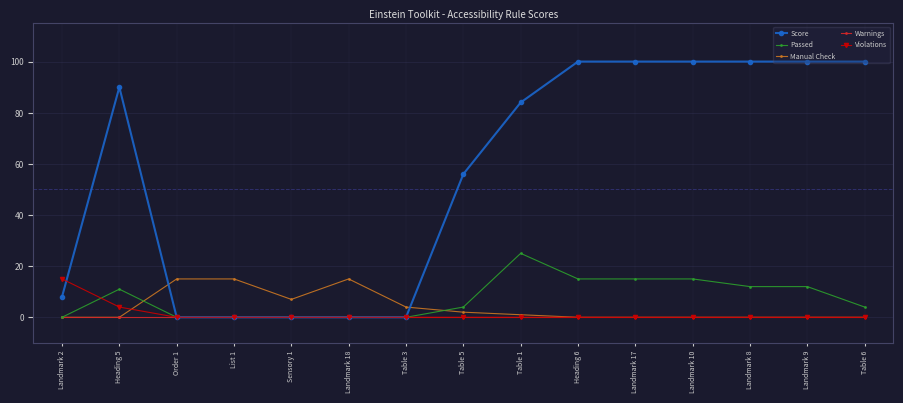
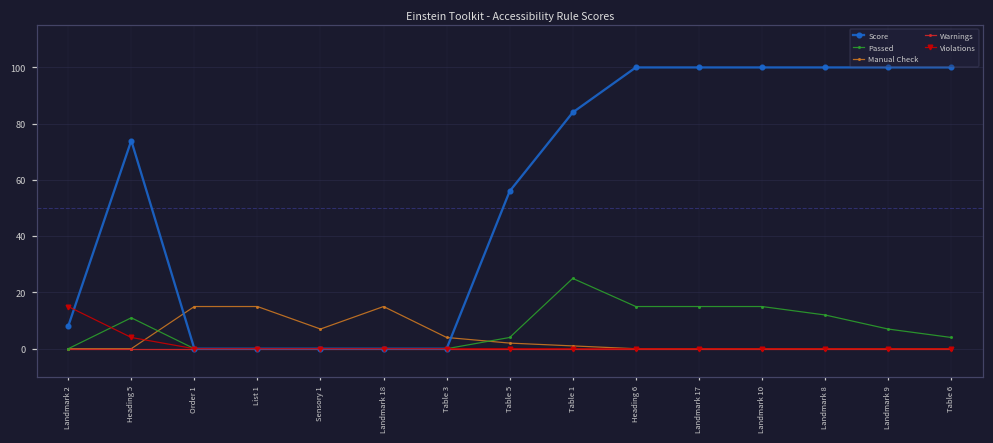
Score, Heading 5: 90 -> 74
Passed, Landmark 9: 12 -> 7
